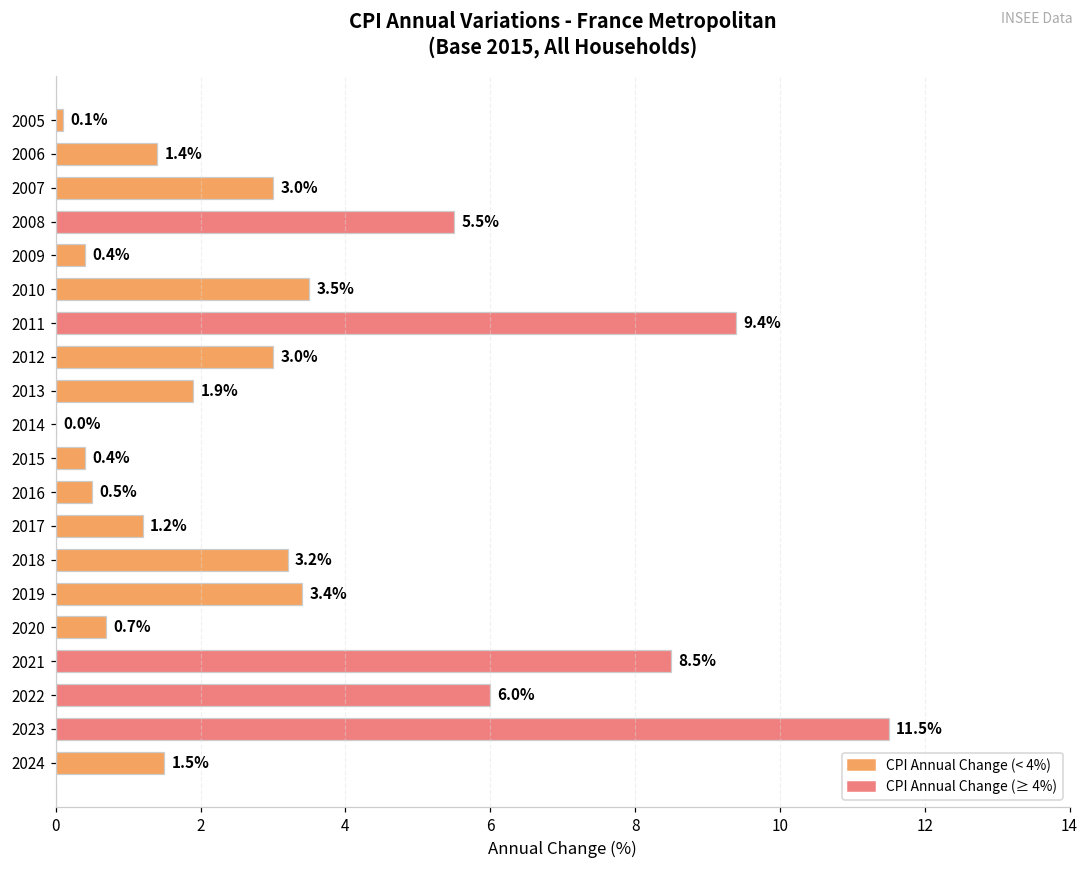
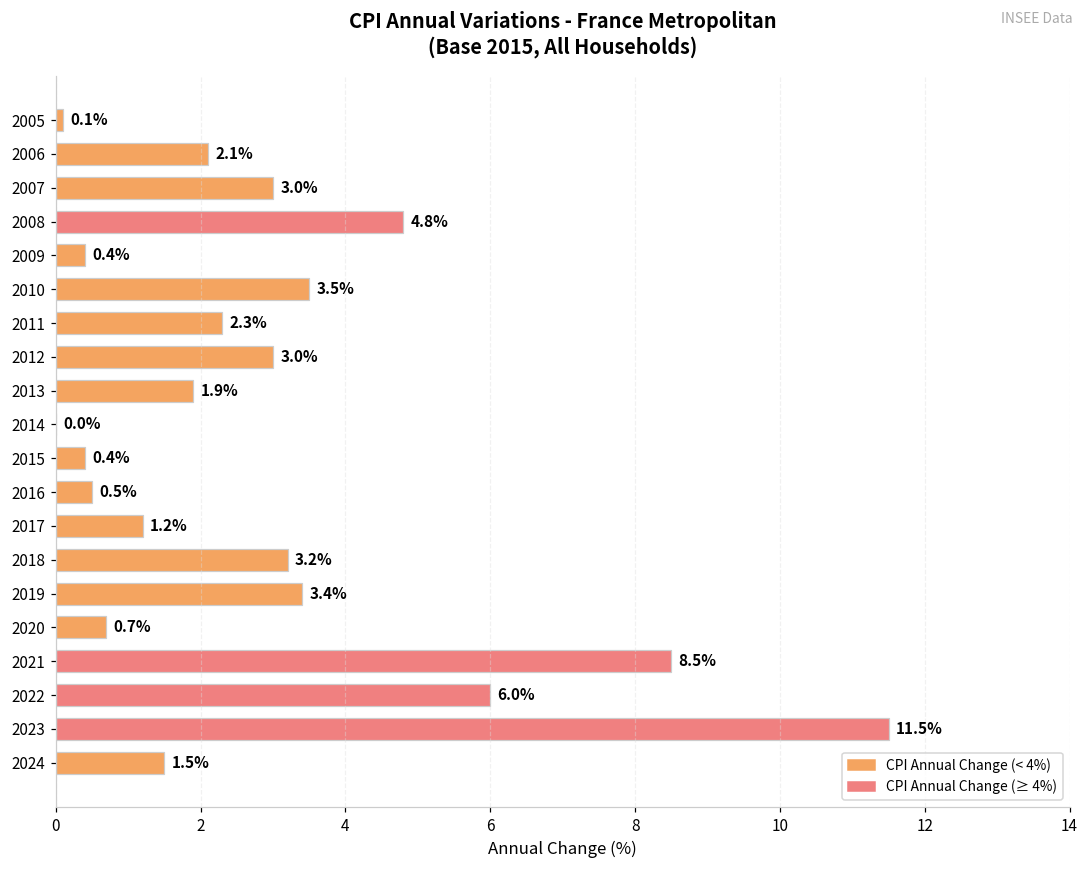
2006: 1.4% -> 2.1%
2008: 5.5% -> 4.8%
2011: 9.4% -> 2.3%
